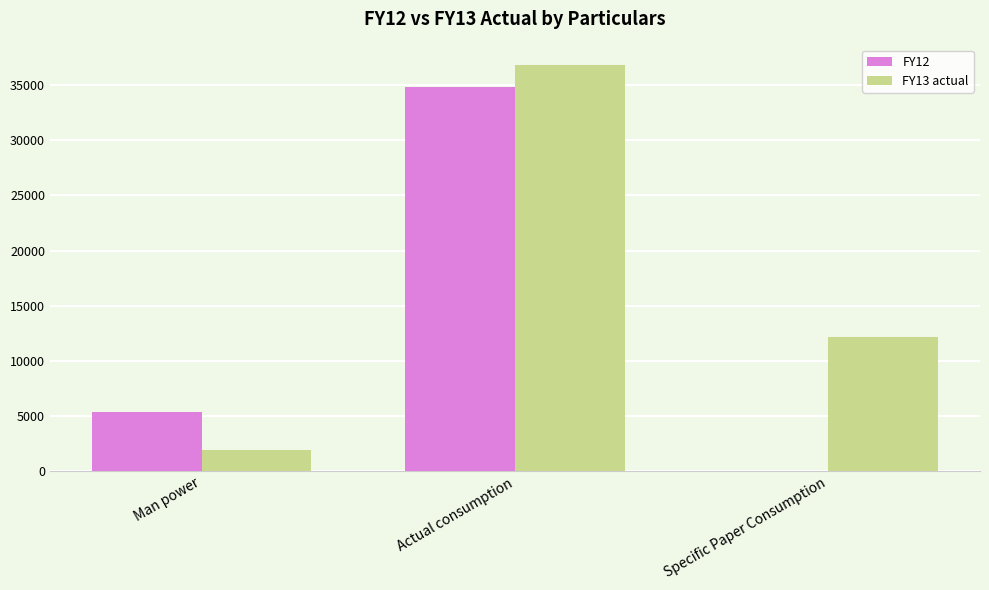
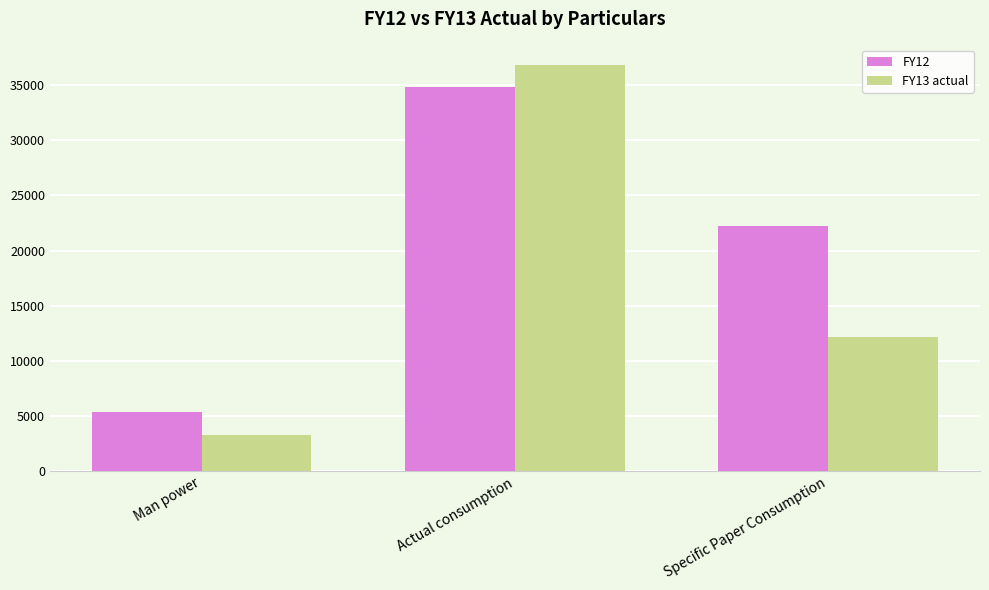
FY13 actual, Man power: 1900 -> 3300
FY12, Specific Paper Consumption: 0 -> 22300
